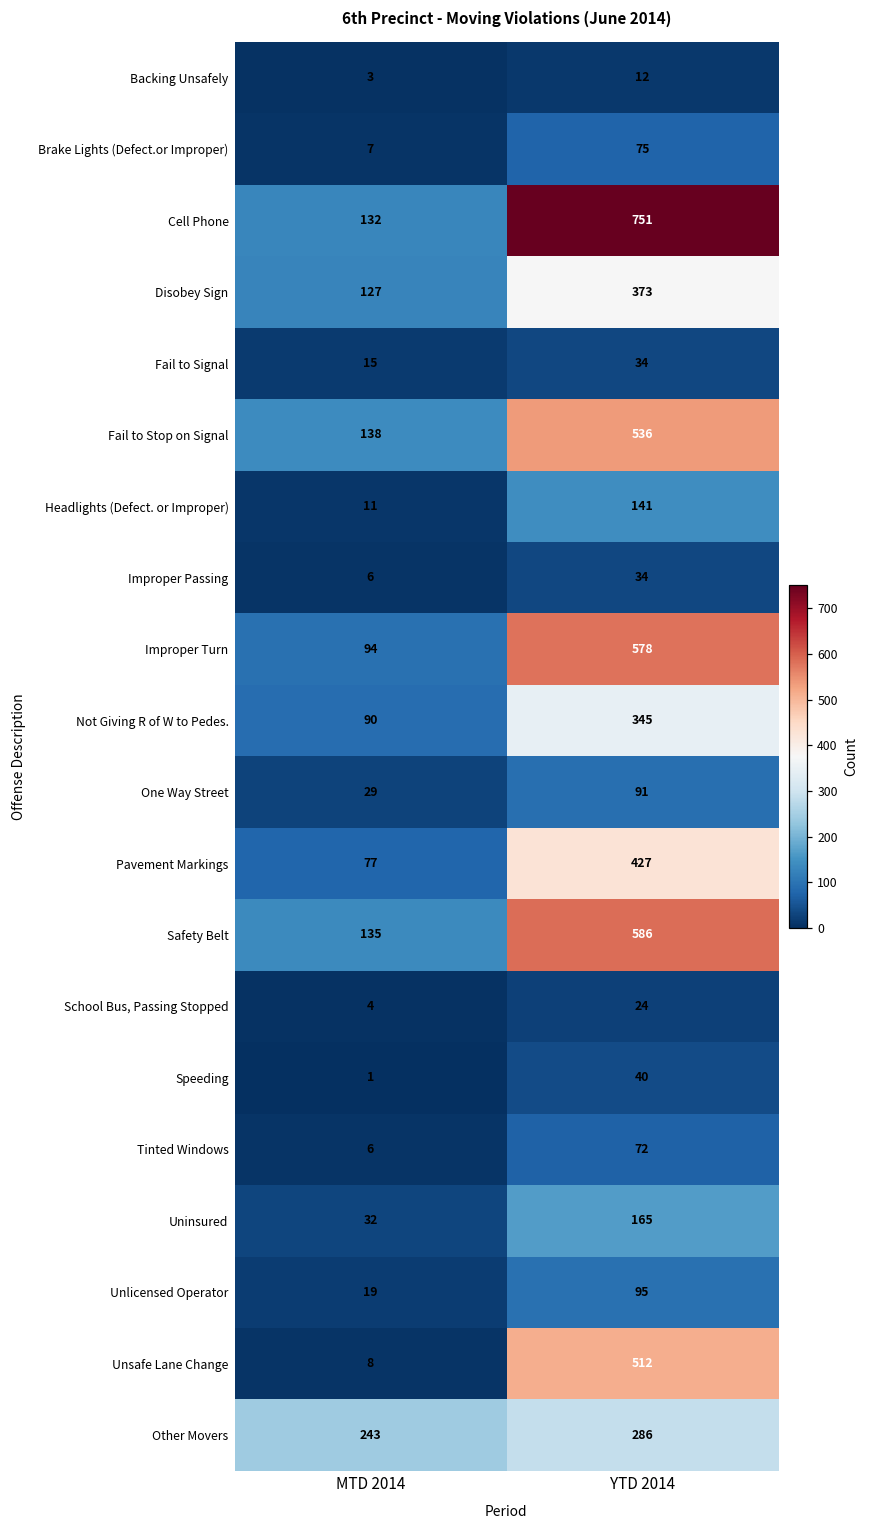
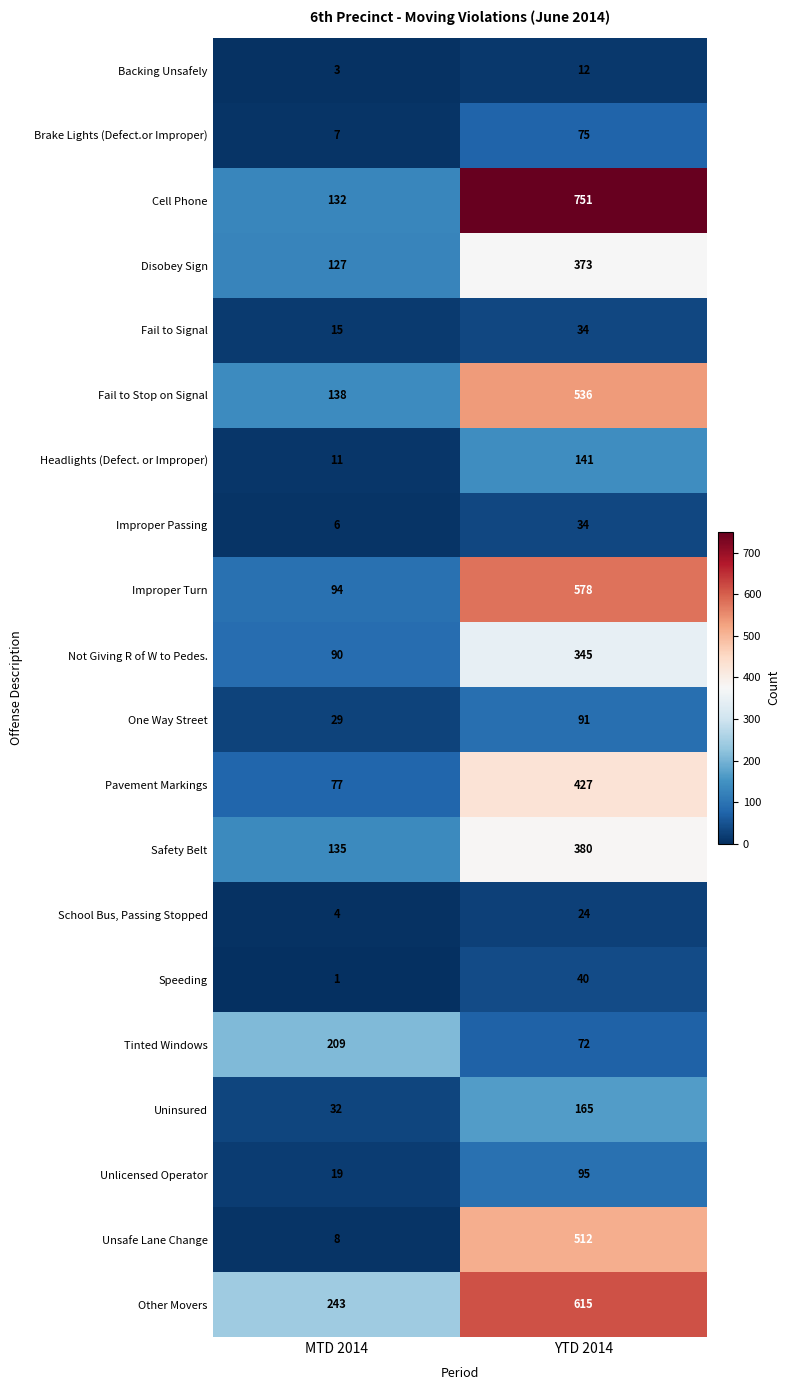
Safety Belt, YTD 2014: 586 -> 380
Tinted Windows, MTD 2014: 6 -> 209
Other Movers, YTD 2014: 286 -> 615
